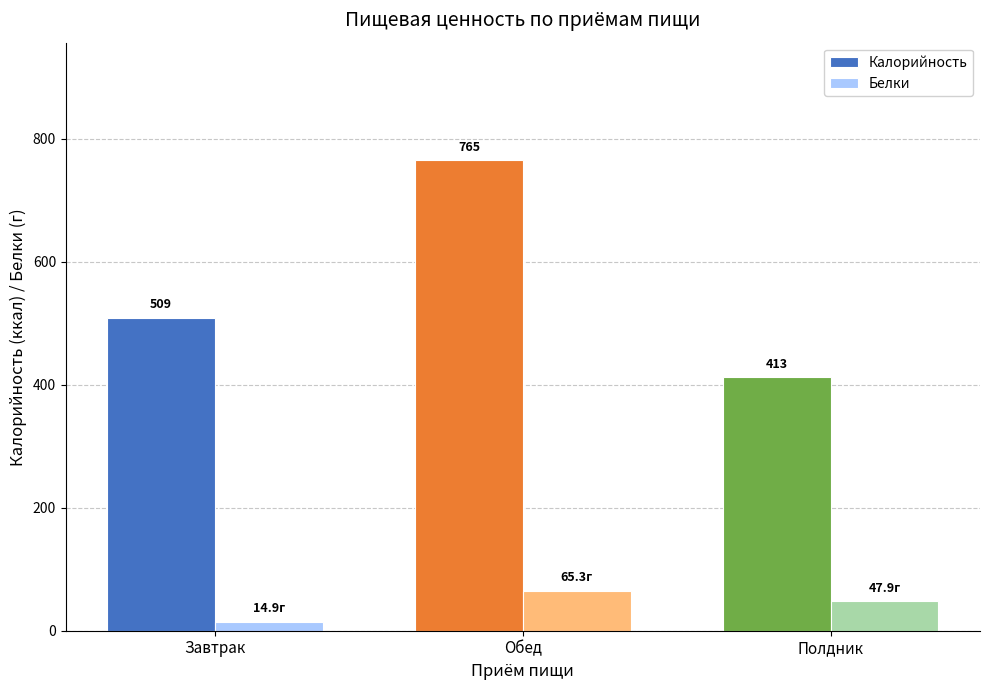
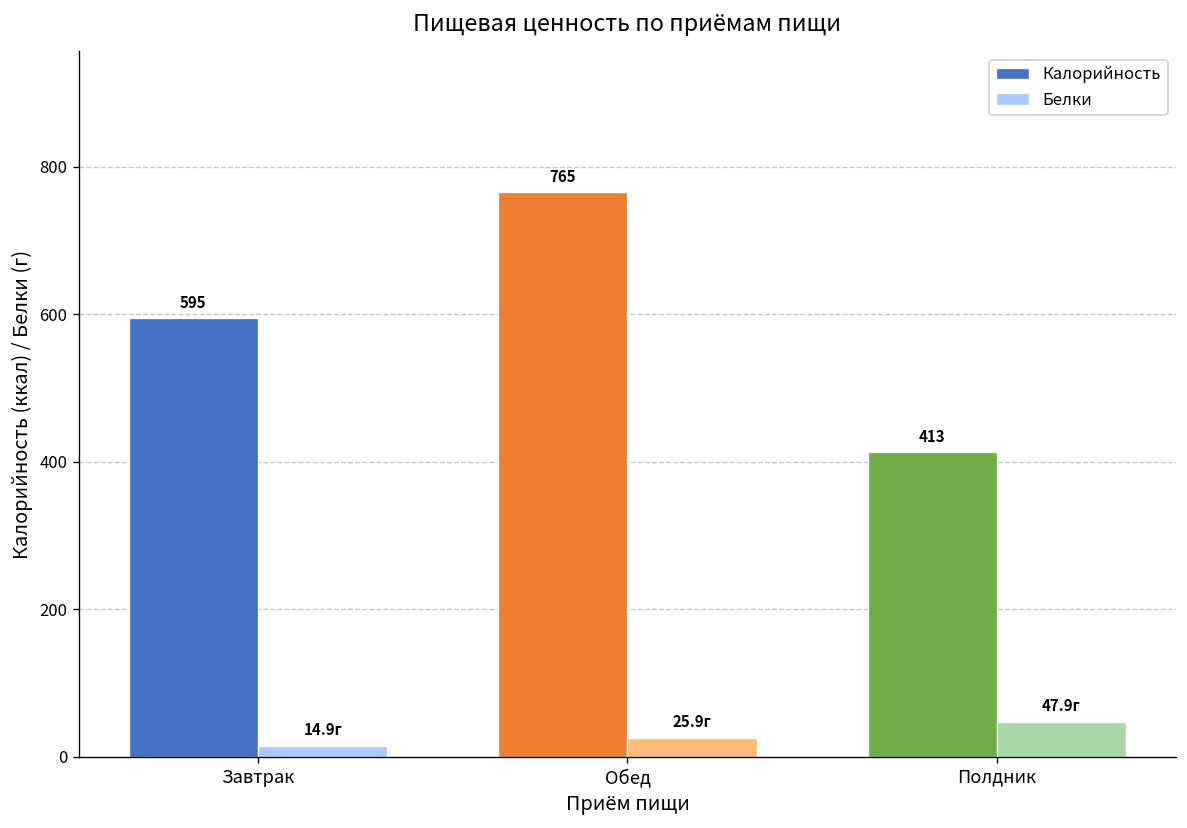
Калорийность, Завтрак: 509 -> 595
Белки, Обед: 65.3г -> 25.9г
